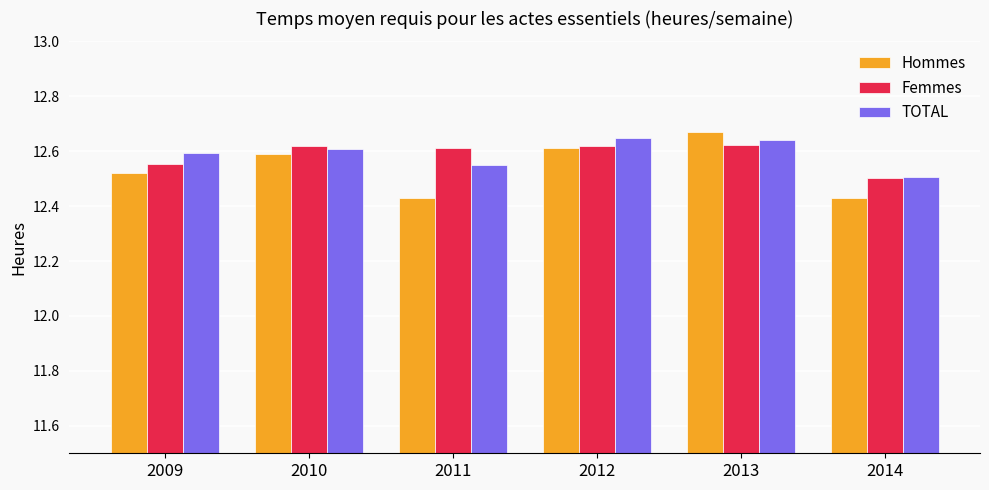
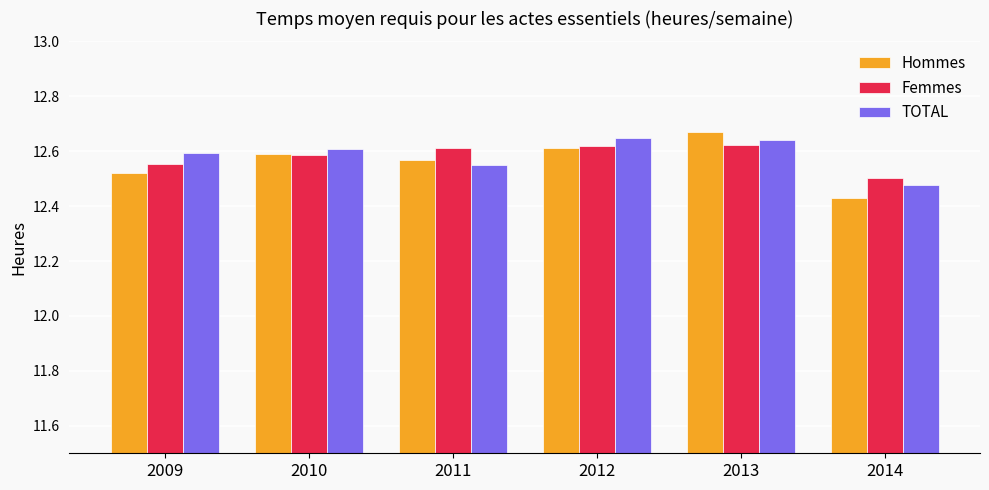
Femmes, 2010: 12.62 -> 12.59
Hommes, 2011: 12.43 -> 12.57
TOTAL, 2014: 12.51 -> 12.48
